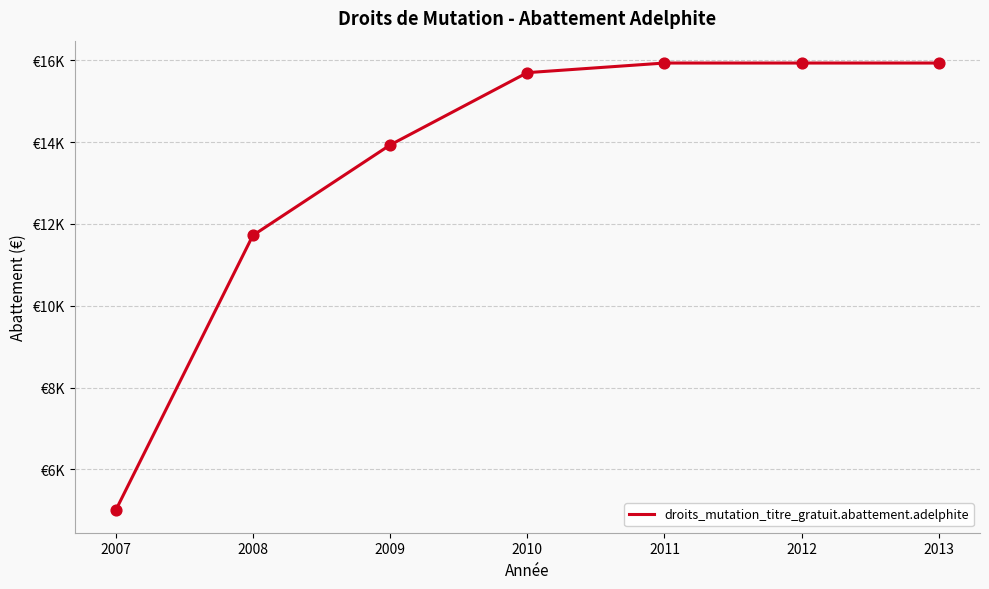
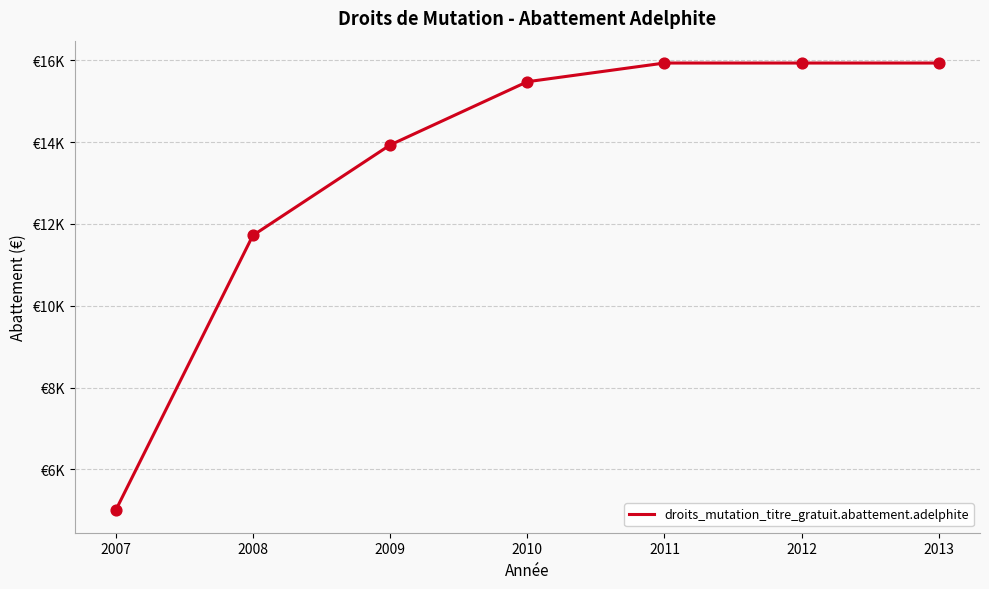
2010: €15700 -> €15500
